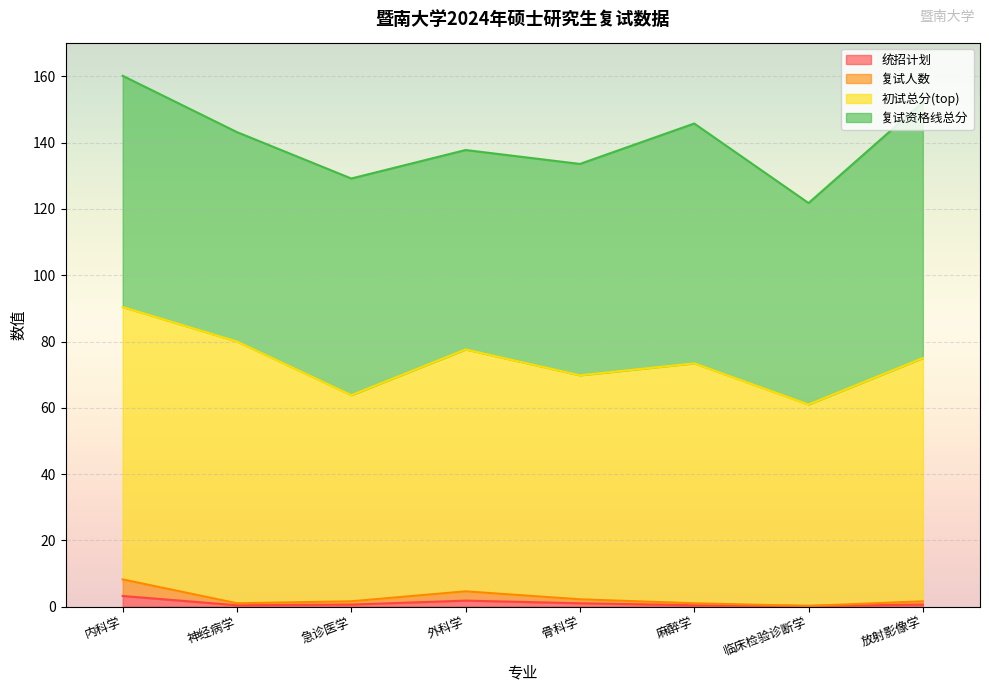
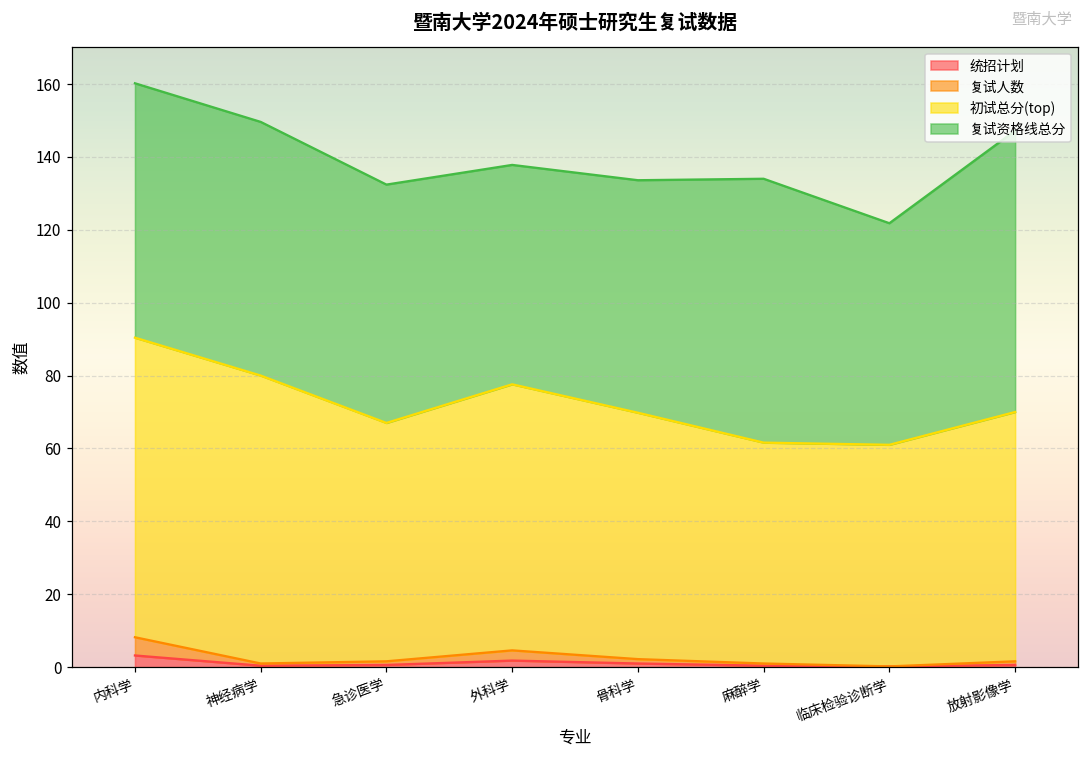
复试资格线总分, 神经病学: 63 -> 70
初试总分(top), 急诊医学: 62 -> 65
初试总分(top), 麻醉学: 72 -> 61
初试总分(top), 放射影像学: 73 -> 68
